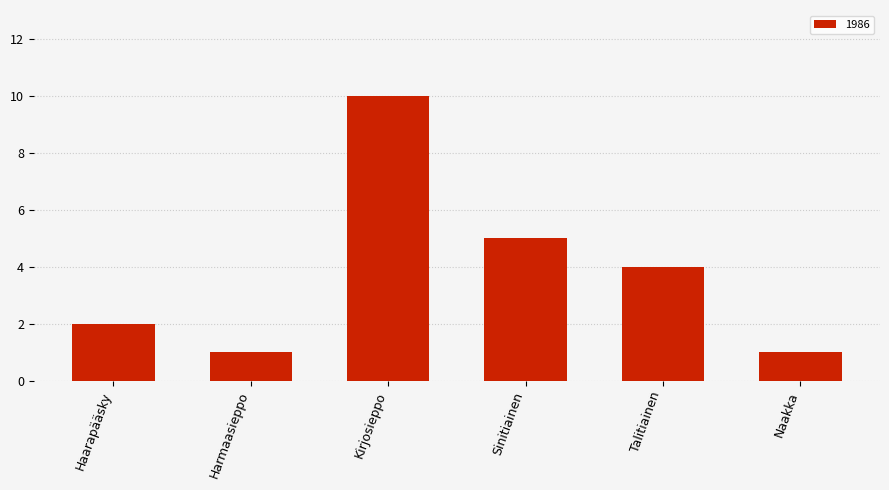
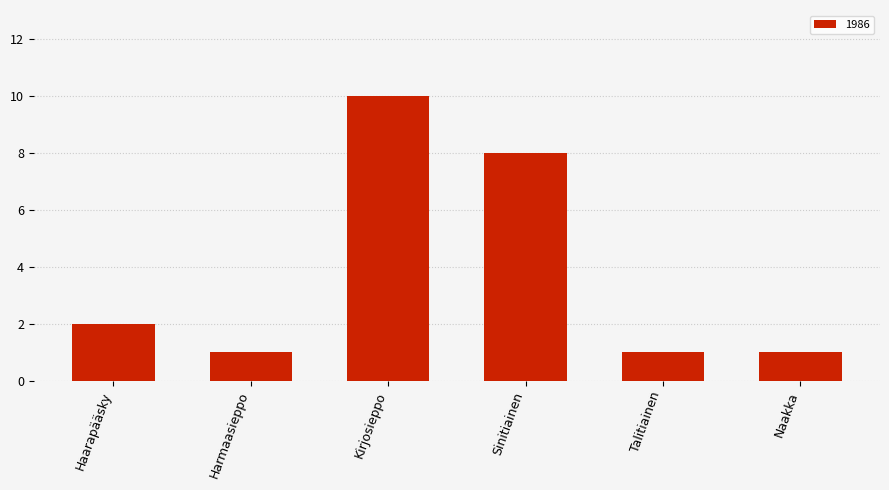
Sinitiainen: 5 -> 8
Talitiainen: 4 -> 1
